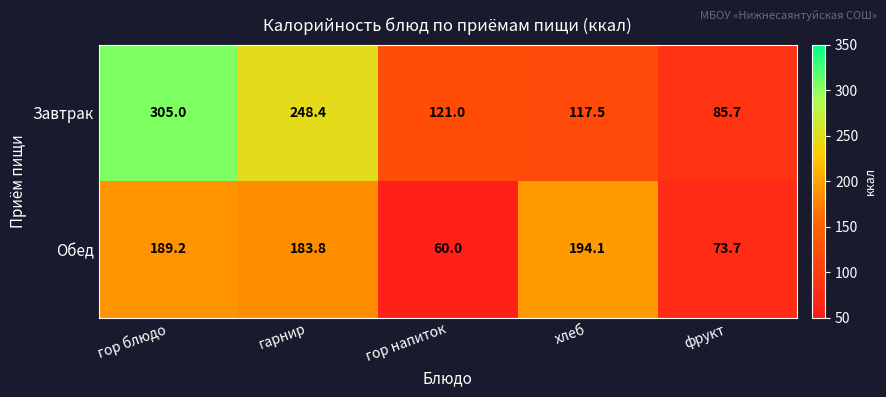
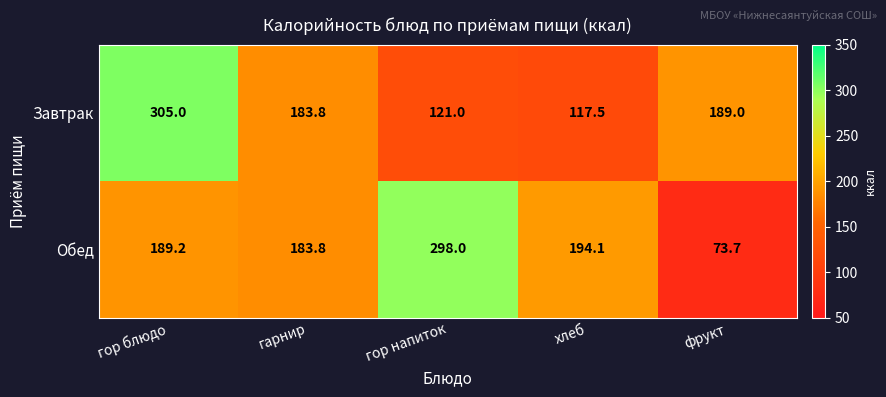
Завтрак, гарнир: 248.4 -> 183.8
Завтрак, фрукт: 85.7 -> 189.0
Обед, гор напиток: 60.0 -> 298.0
